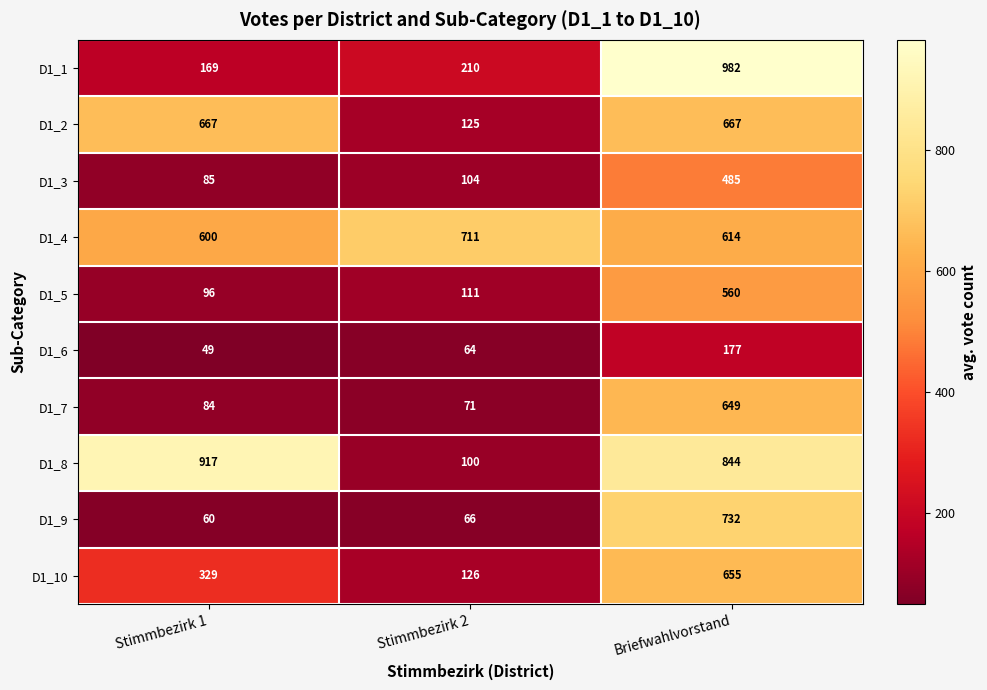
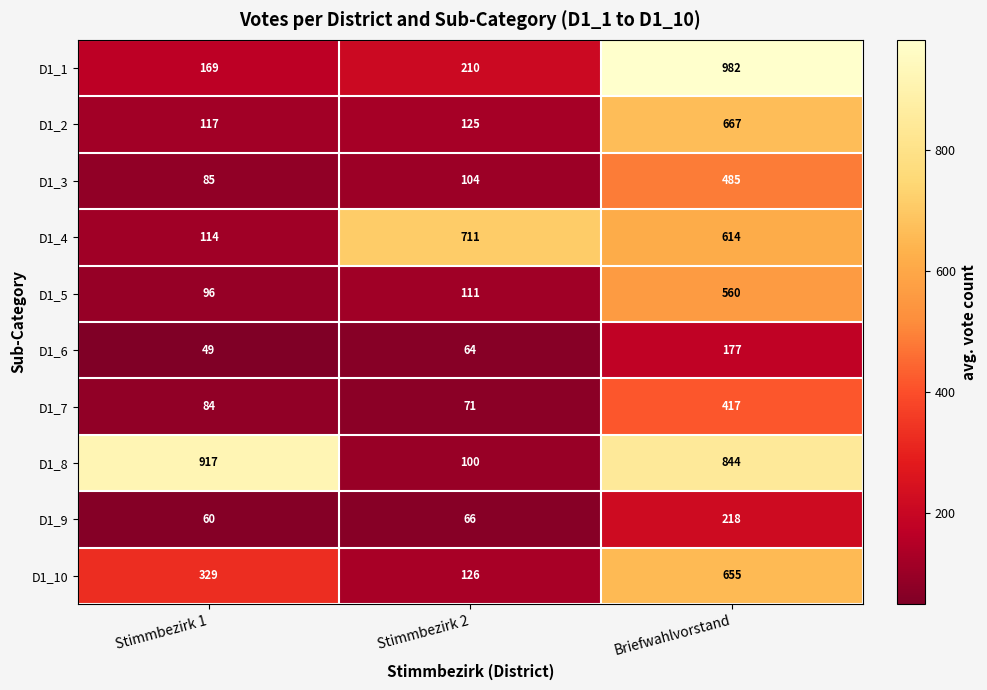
D1_2, Stimmbezirk 1: 667 -> 117
D1_4, Stimmbezirk 1: 600 -> 114
D1_7, Briefwahlvorstand: 649 -> 417
D1_9, Briefwahlvorstand: 732 -> 218
